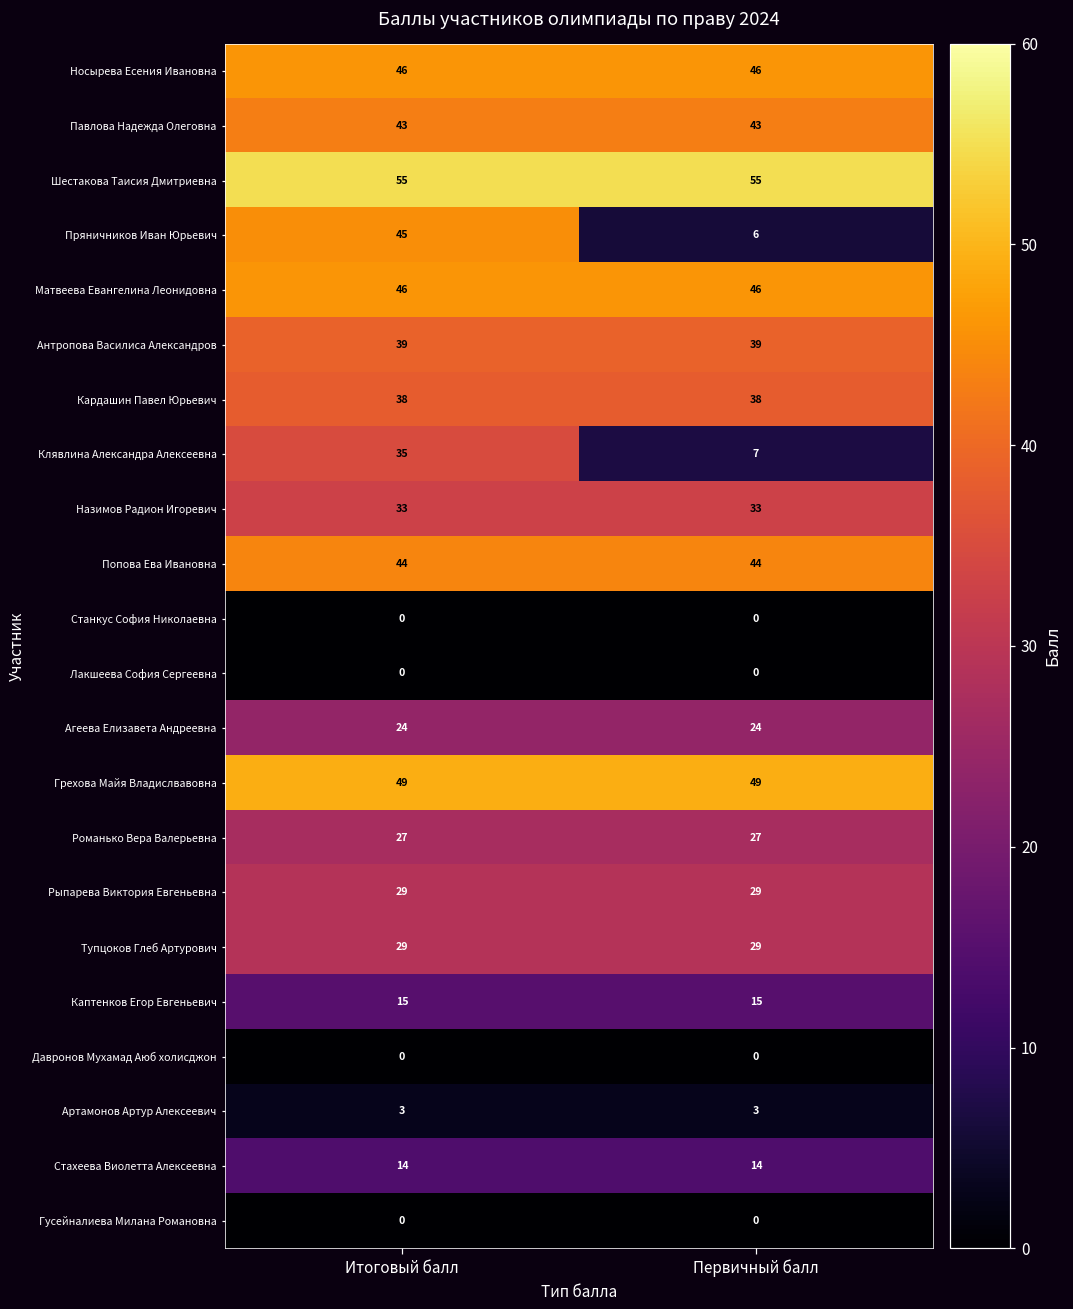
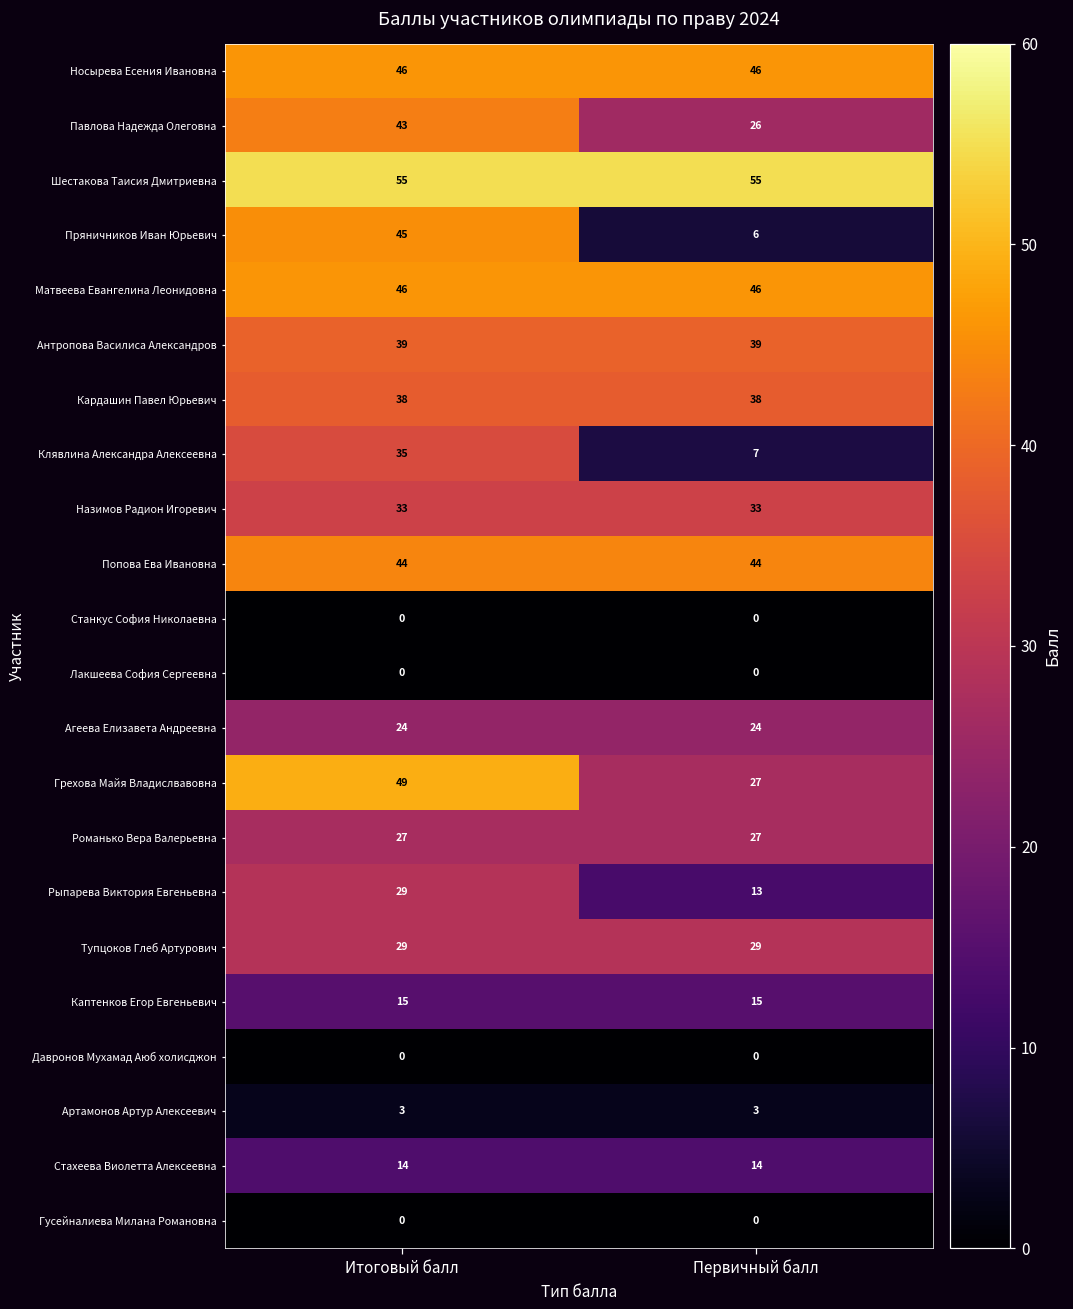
Павлова Надежда Олеговна, Первичный балл: 43 -> 26
Грехова Майя Владислвавовна, Первичный балл: 49 -> 27
Рыпарева Виктория Евгеньевна, Первичный балл: 29 -> 13
